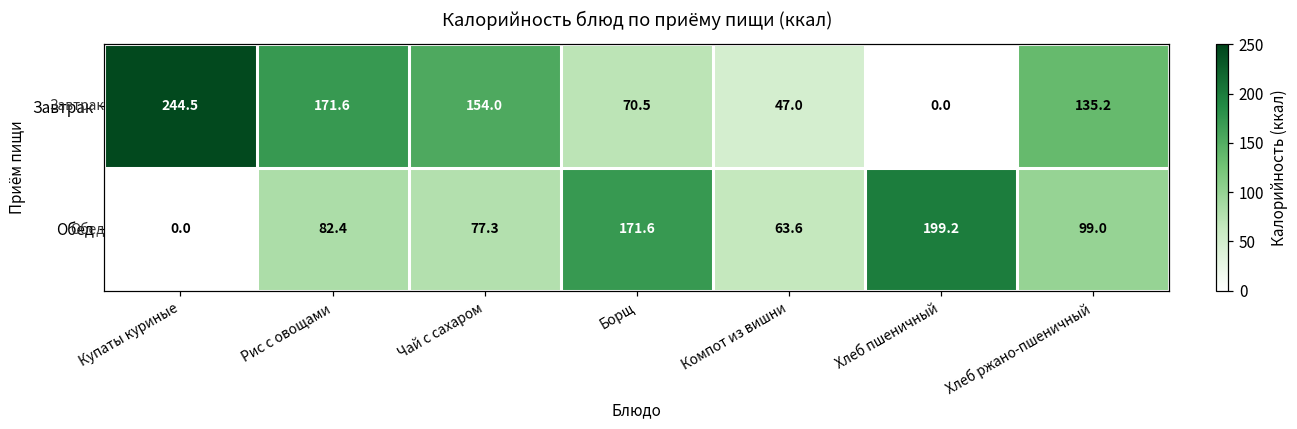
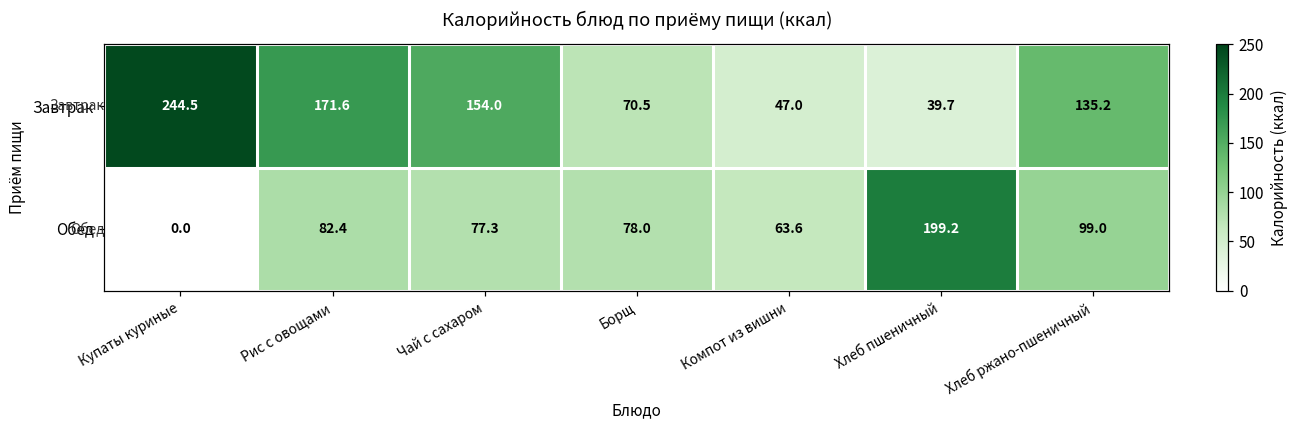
Завтрак, Хлеб пшеничный: 0.0 -> 39.7
Обед, Борщ: 171.6 -> 78.0
